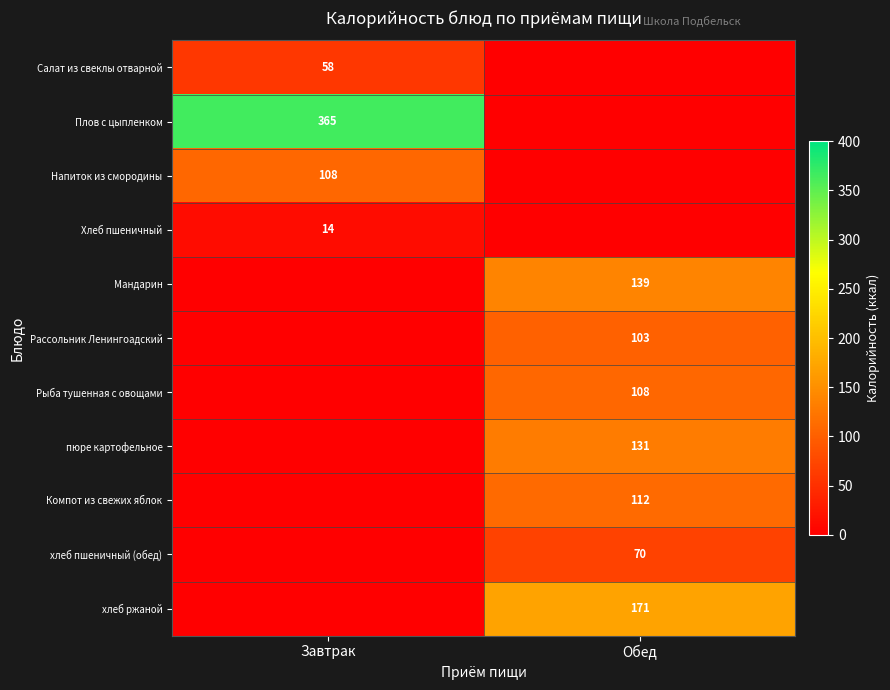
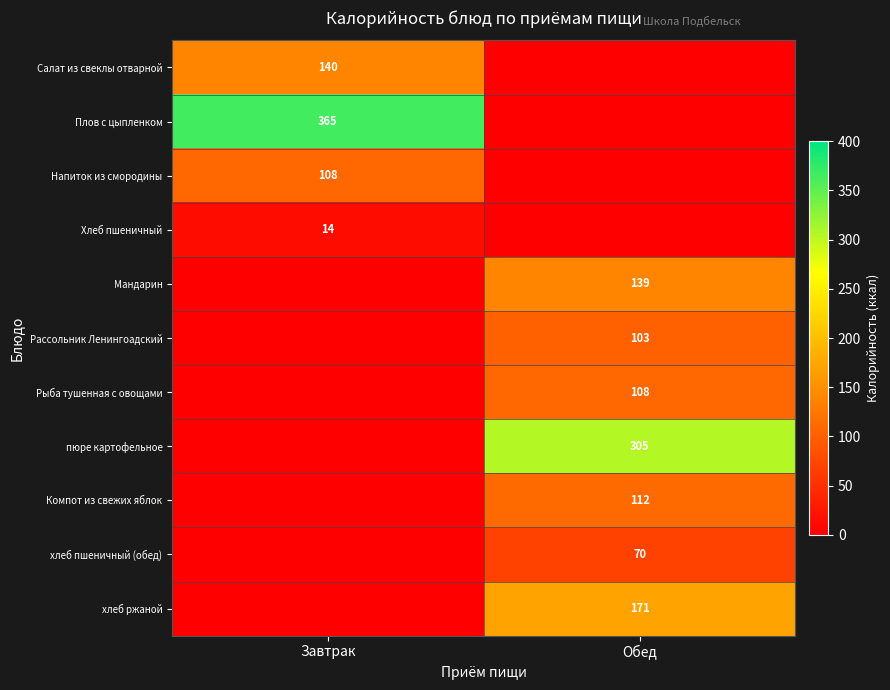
Салат из свеклы отварной, Завтрак: 58 -> 140
пюре картофельное, Обед: 131 -> 305
